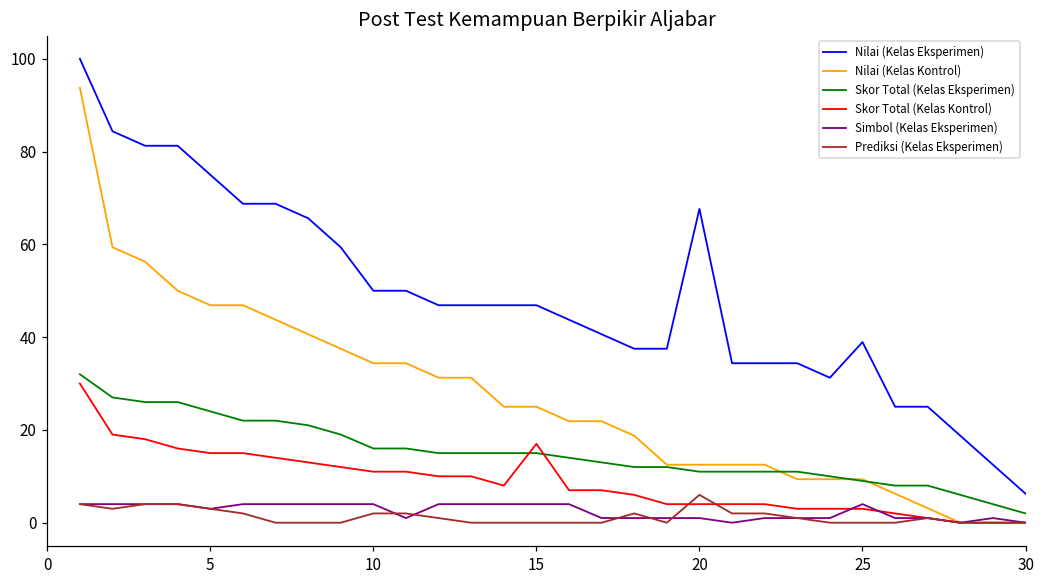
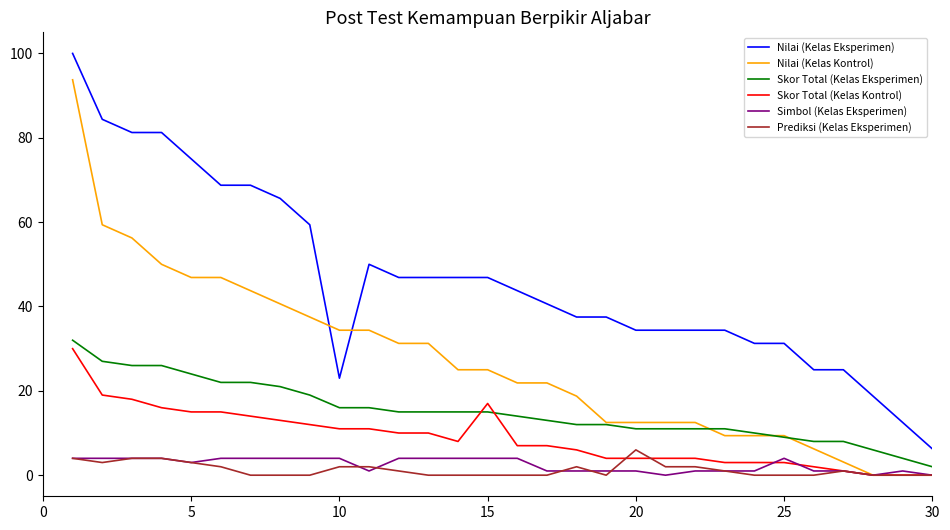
Nilai (Kelas Eksperimen), 10: 50 -> 23
Nilai (Kelas Eksperimen), 20: 68 -> 34
Nilai (Kelas Eksperimen), 25: 39 -> 31
